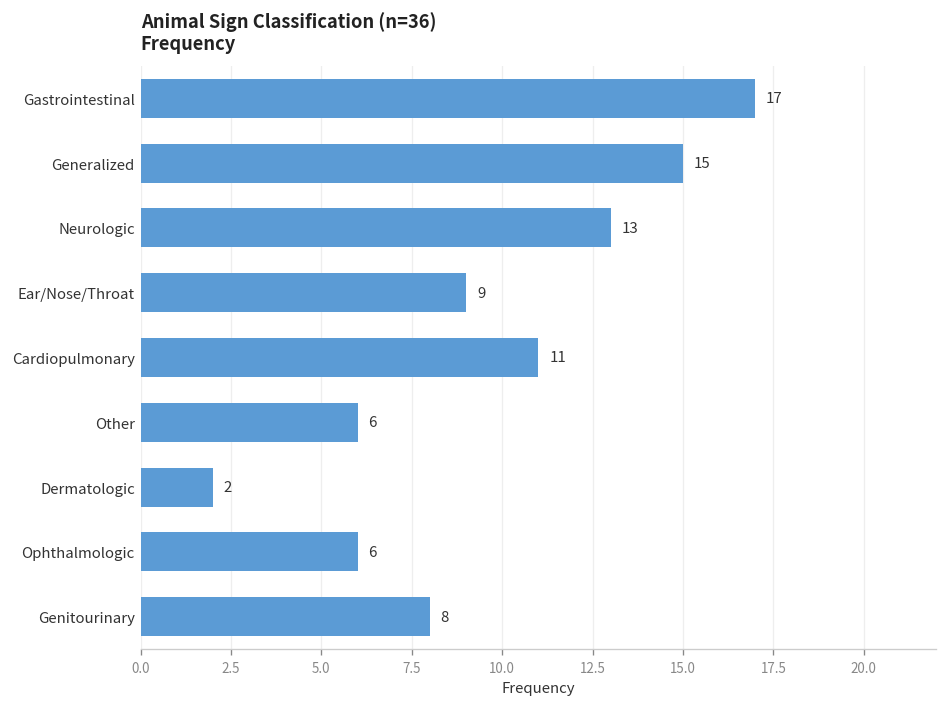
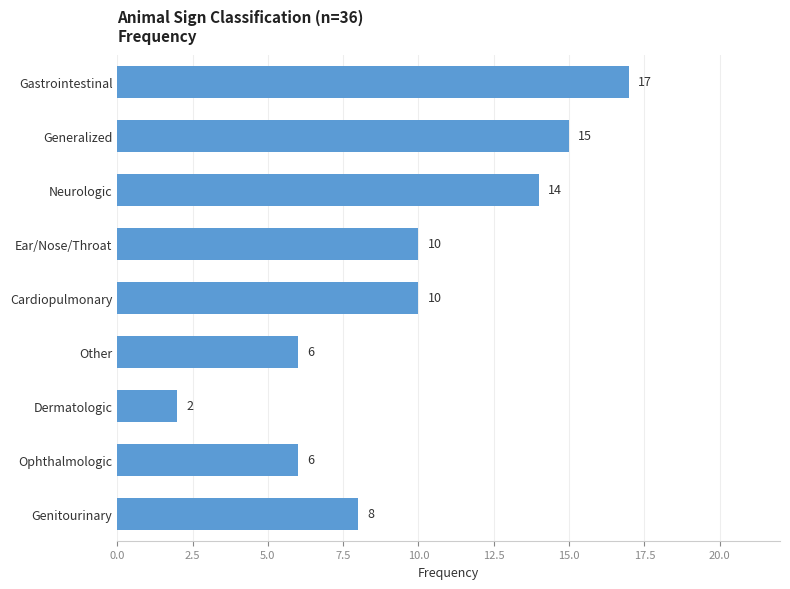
Neurologic: 13 -> 14
Ear/Nose/Throat: 9 -> 10
Cardiopulmonary: 11 -> 10
